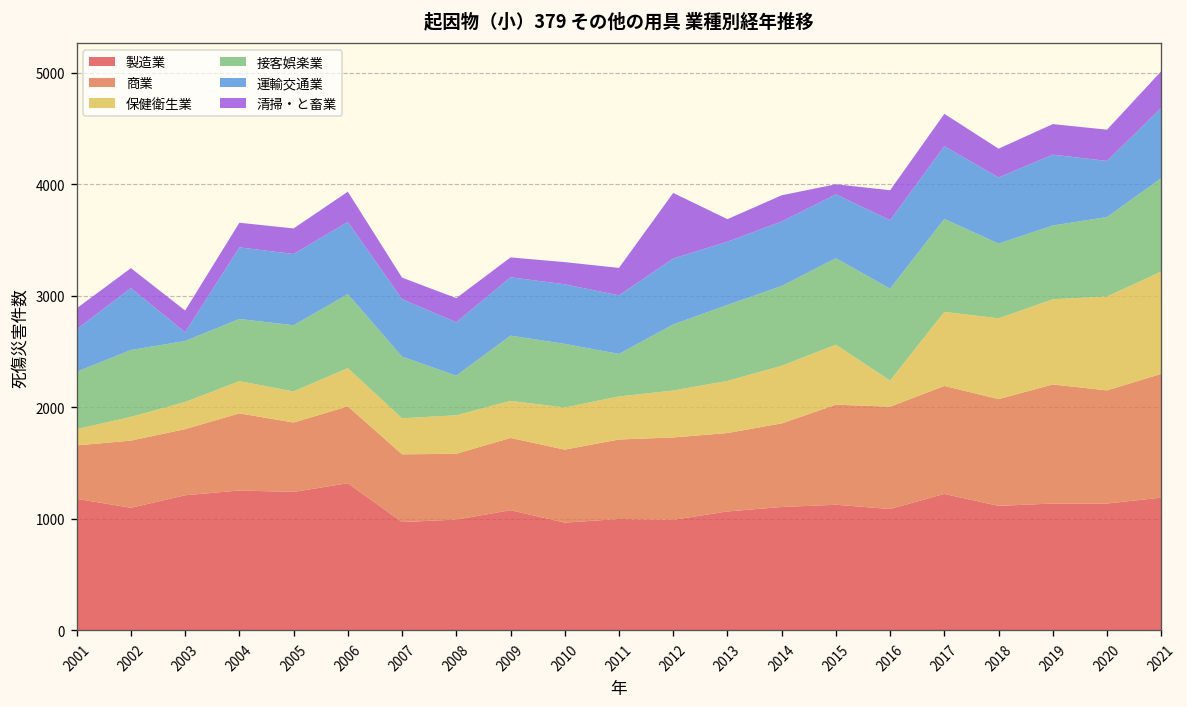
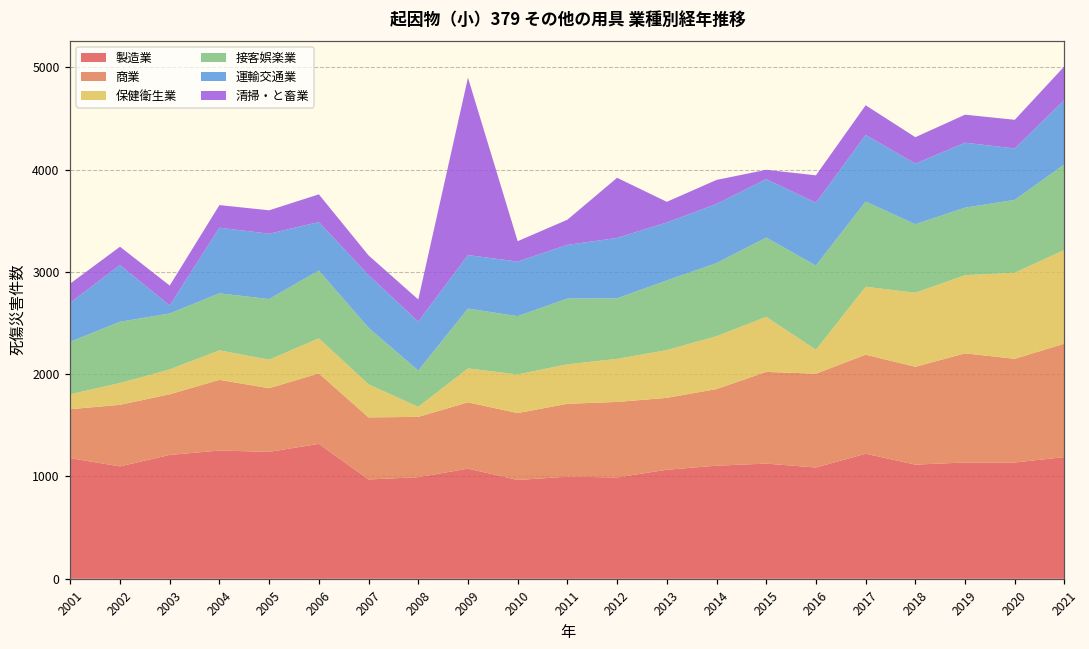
運輸交通業, 2006: 600 -> 500
保健衛生業, 2008: 300 -> 100
清掃・と畜業, 2009: 200 -> 1700
接客娯楽業, 2011: 400 -> 600
